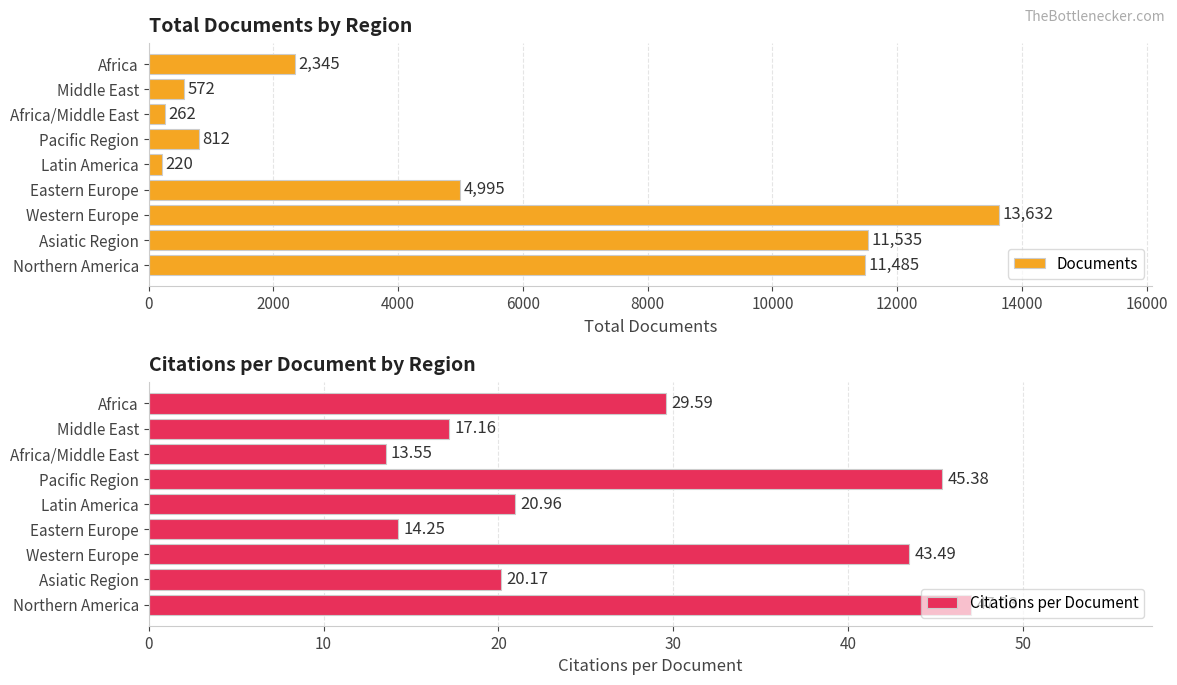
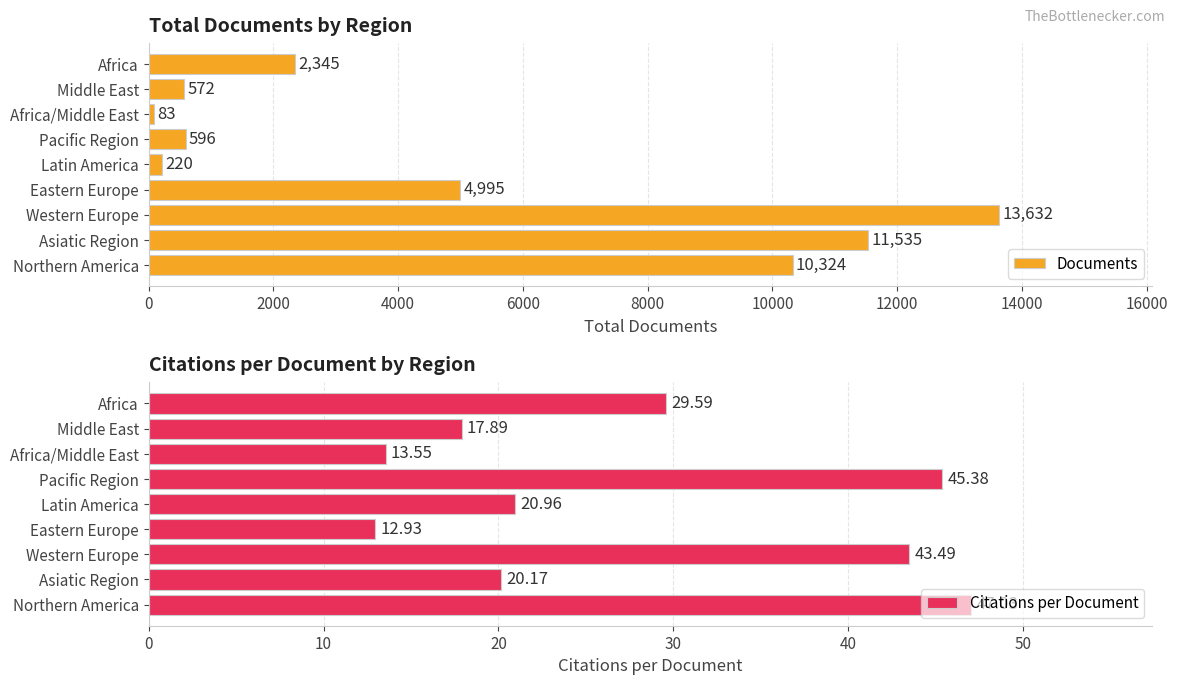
Total Documents by Region, Africa/Middle East: 262 -> 83
Total Documents by Region, Pacific Region: 812 -> 596
Total Documents by Region, Northern America: 11,485 -> 10,324
Citations per Document by Region, Middle East: 17.16 -> 17.89
Citations per Document by Region, Eastern Europe: 14.25 -> 12.93
